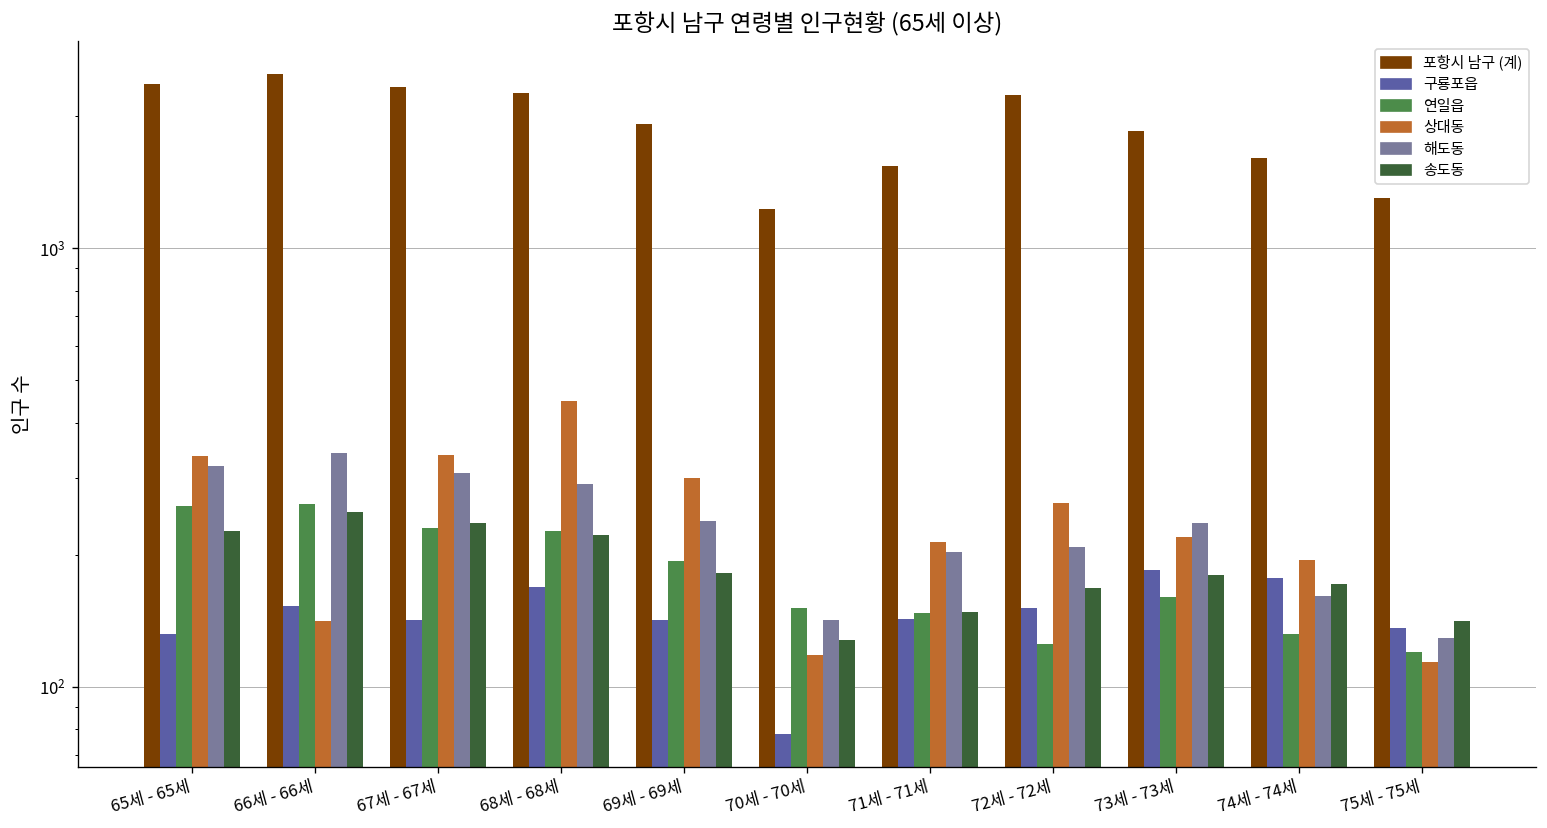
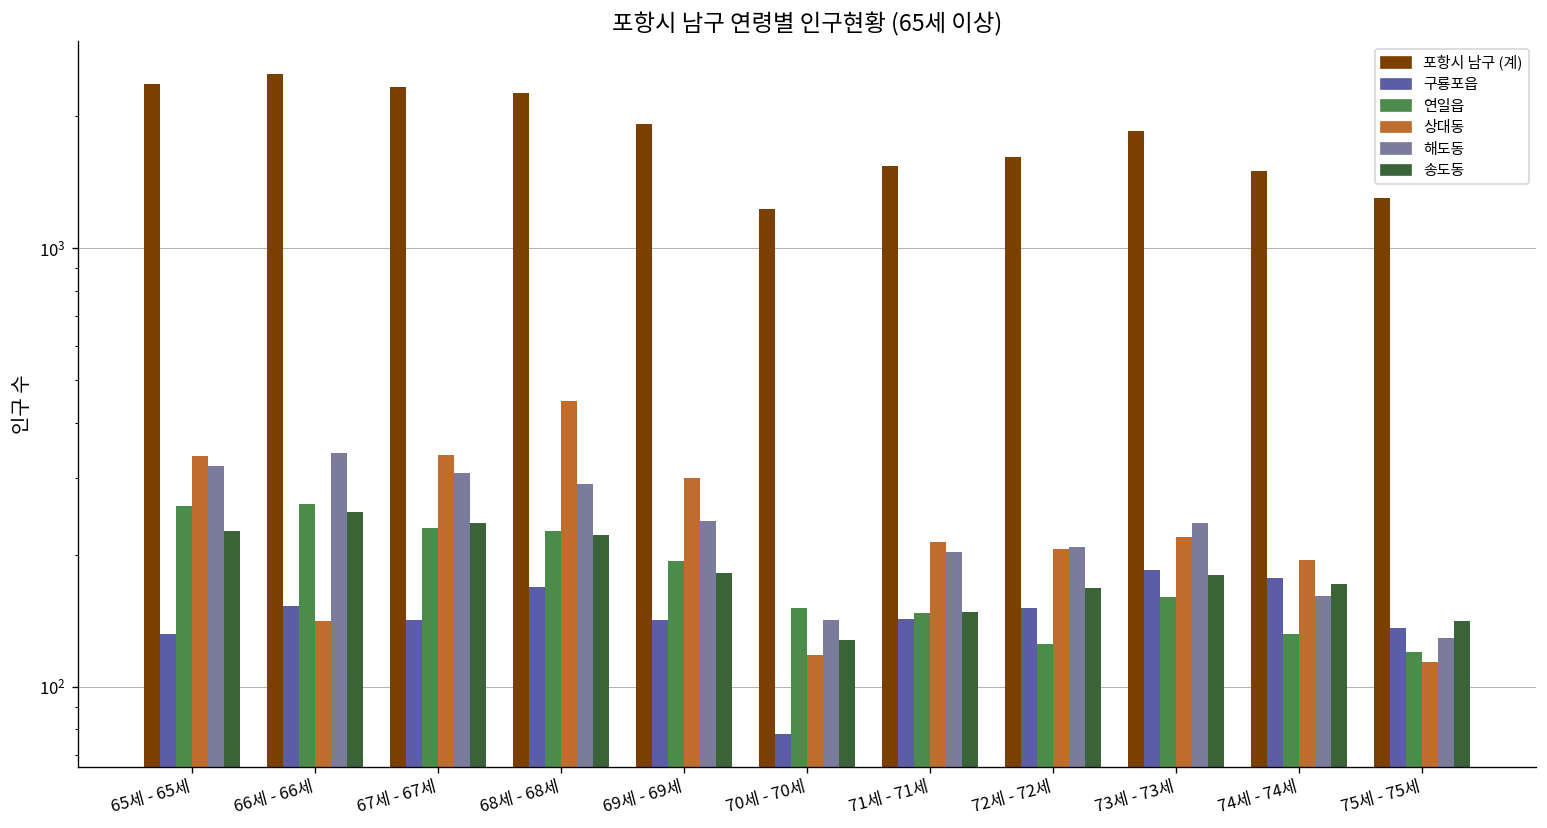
포항시 남구 (계), 72세 - 72세: 2200 -> 1600
상대동, 72세 - 72세: 260 -> 210
포항시 남구 (계), 74세 - 74세: 1600 -> 1500
